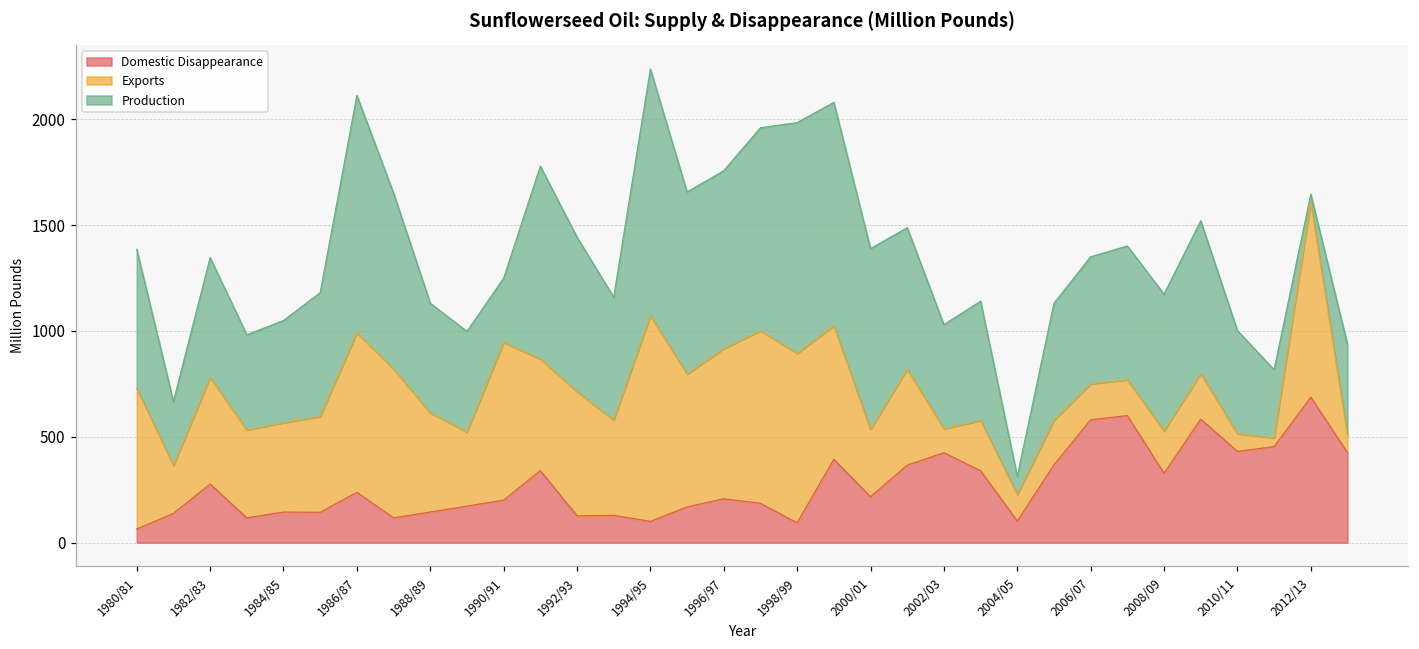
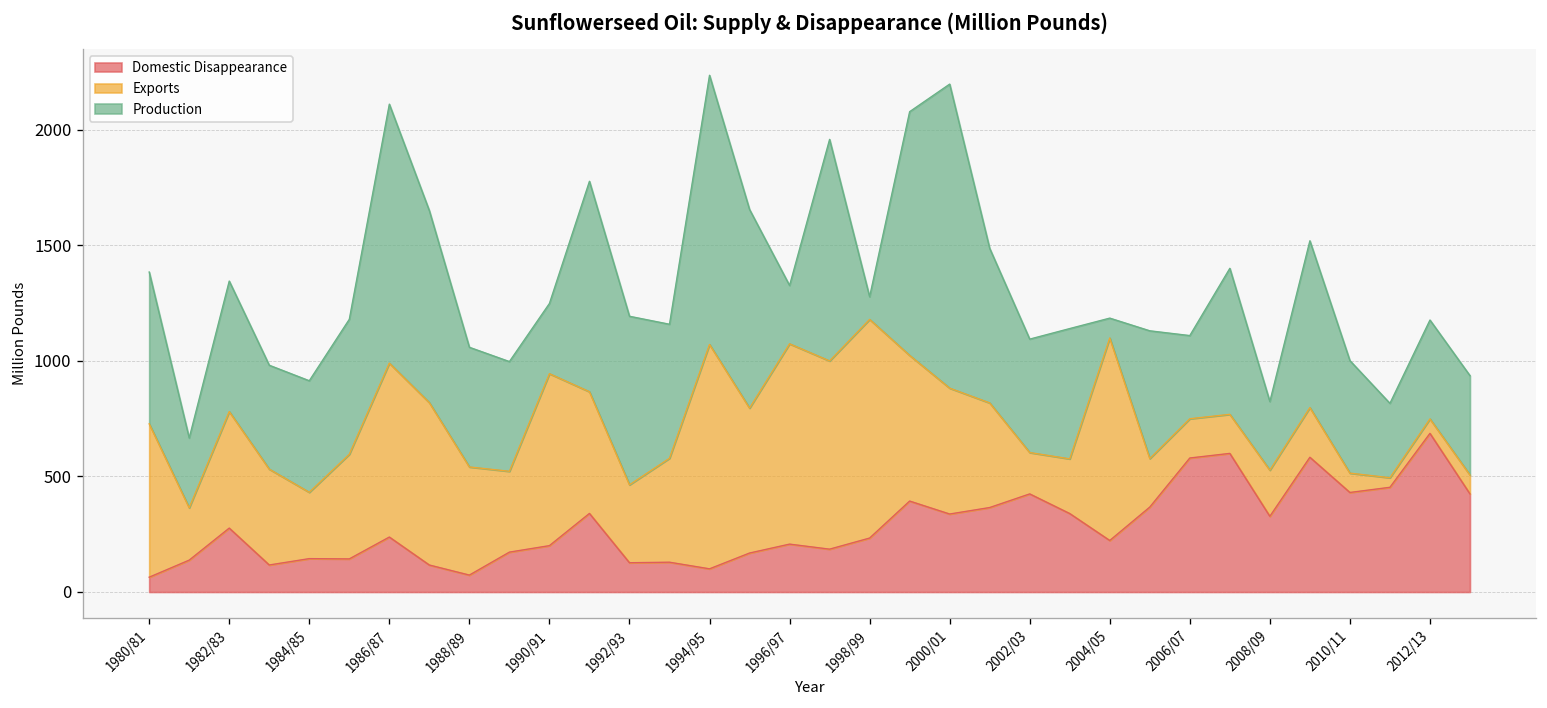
Exports, 1984/85: 420 -> 290
Domestic Disappearance, 1988/89: 140 -> 70
Exports, 1992/93: 590 -> 340
Exports, 1996/97: 710 -> 870
Production, 1996/97: 840 -> 250
Domestic Disappearance, 1998/99: 90 -> 230
Exports, 1998/99: 800 -> 950
Production, 1998/99: 1090 -> 100
Domestic Disappearance, 2000/01: 220 -> 340
Exports, 2000/01: 320 -> 540
Production, 2000/01: 850 -> 1320
Exports, 2002/03: 110 -> 180
Domestic Disappearance, 2004/05: 100 -> 220
Exports, 2004/05: 130 -> 880
Production, 2006/07: 600 -> 360
Production, 2008/09: 650 -> 300
Exports, 2012/13: 920 -> 60
Production, 2012/13: 40 -> 430
